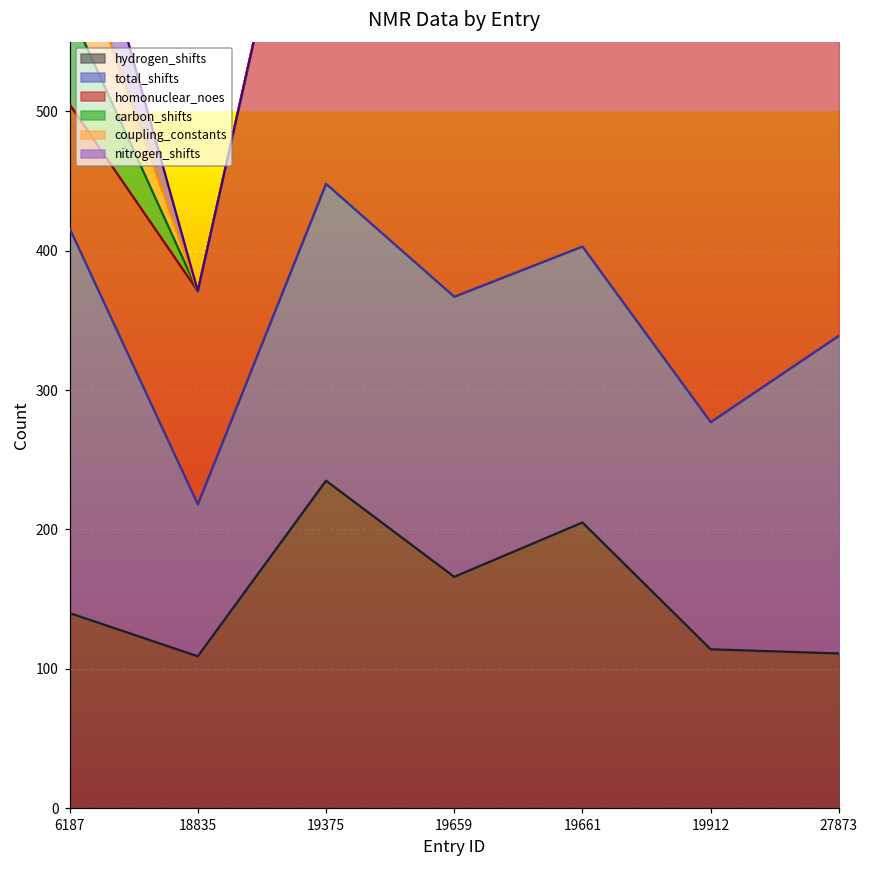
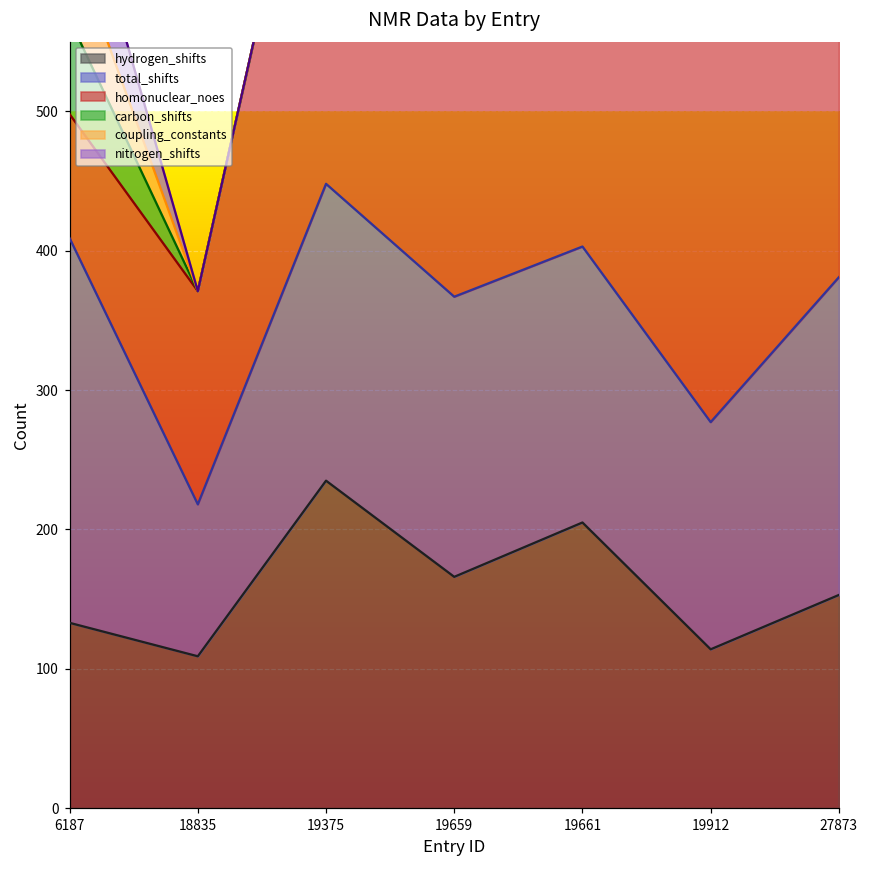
hydrogen_shifts, 6187: 140 -> 133
hydrogen_shifts, 27873: 111 -> 153
